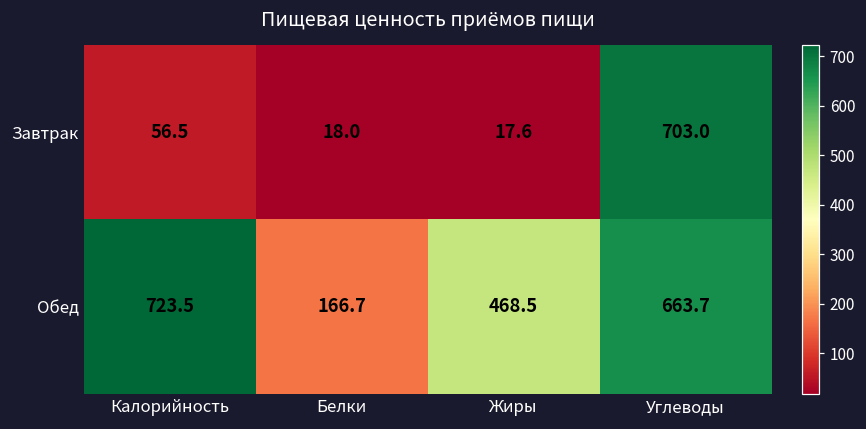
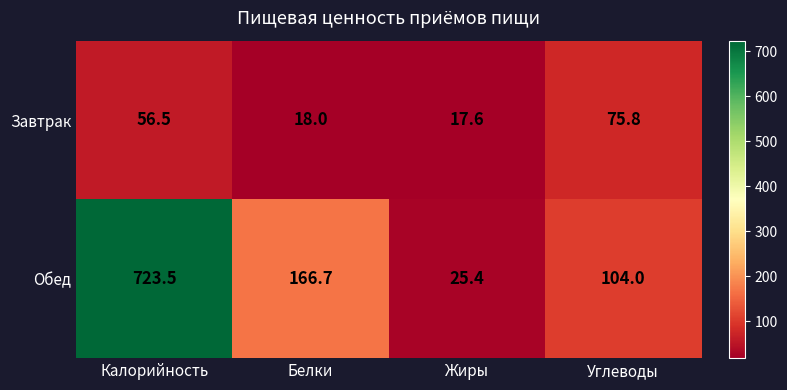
Завтрак, Углеводы: 703.0 -> 75.8
Обед, Жиры: 468.5 -> 25.4
Обед, Углеводы: 663.7 -> 104.0
